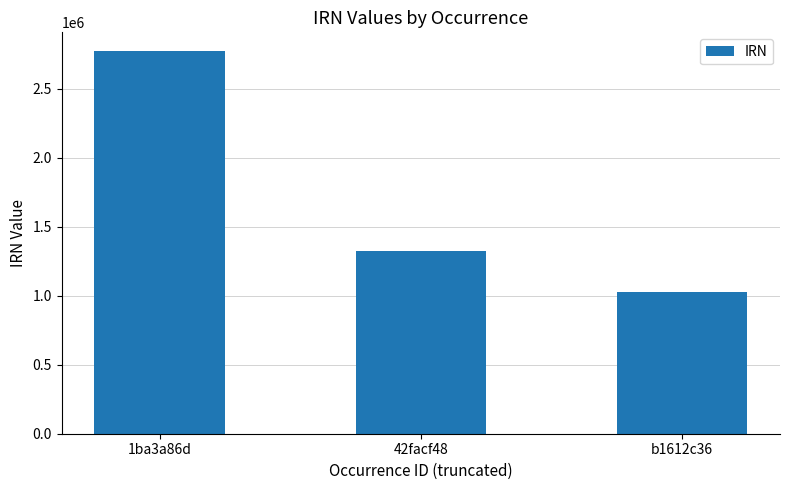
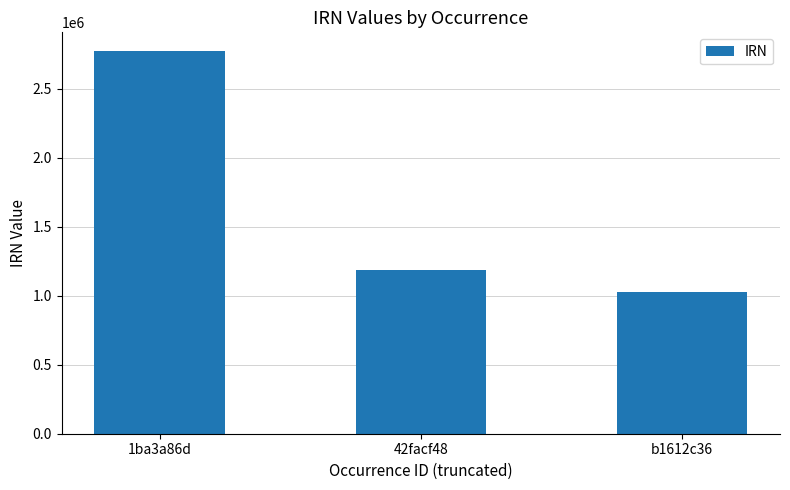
42facf48: 1320000 -> 1190000
